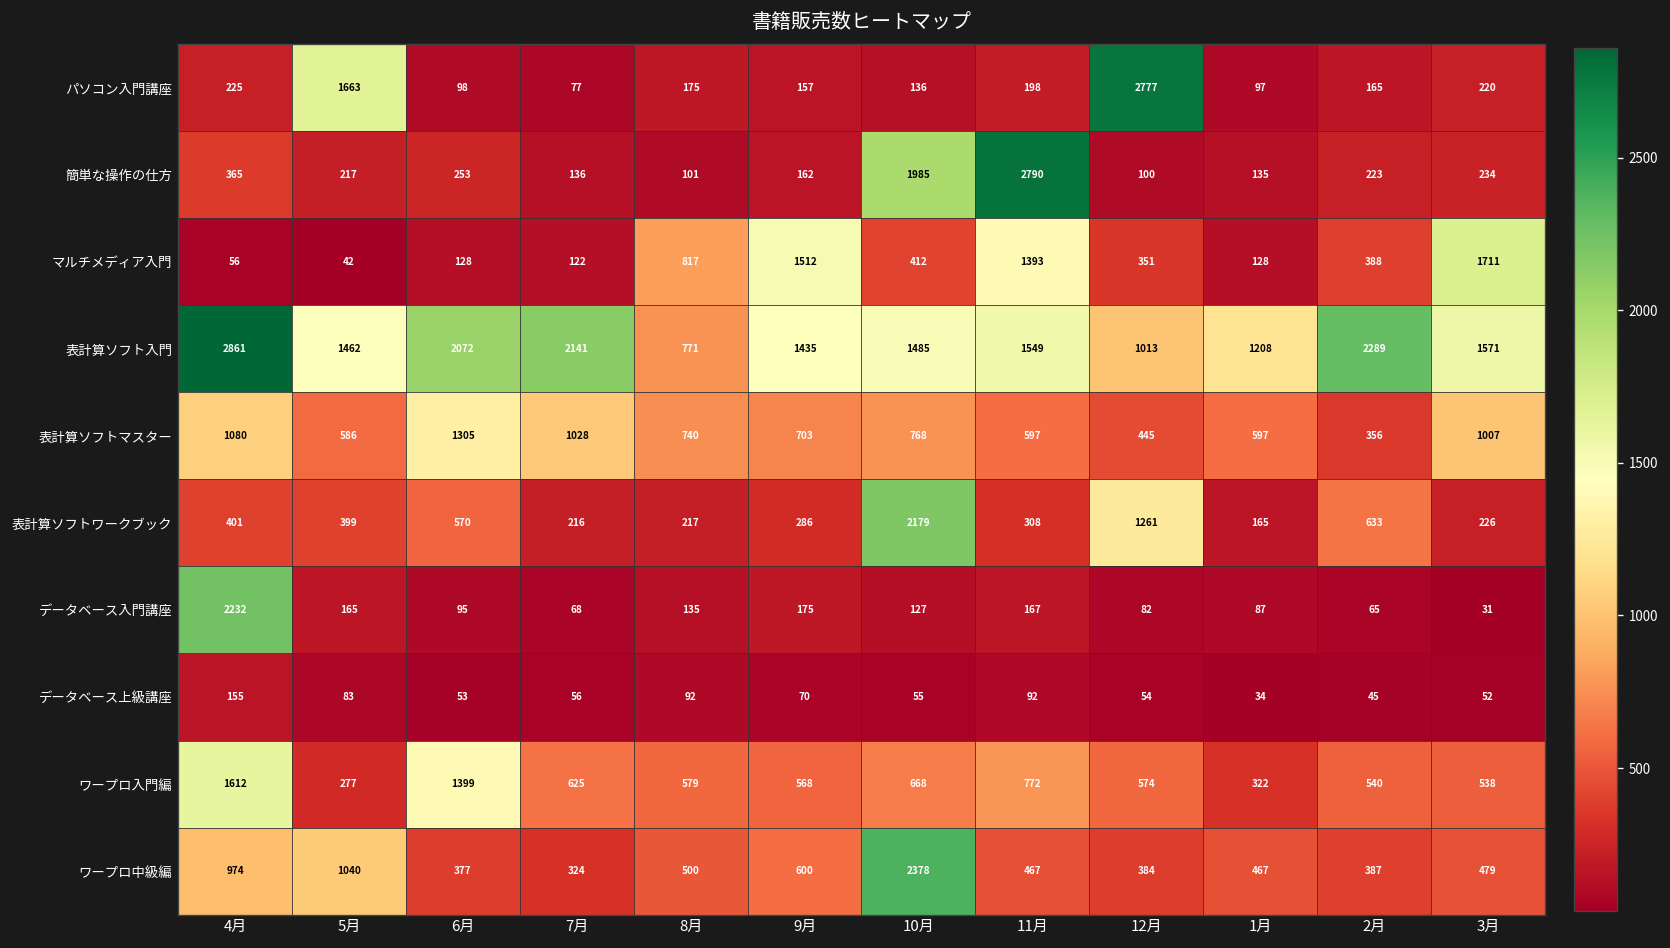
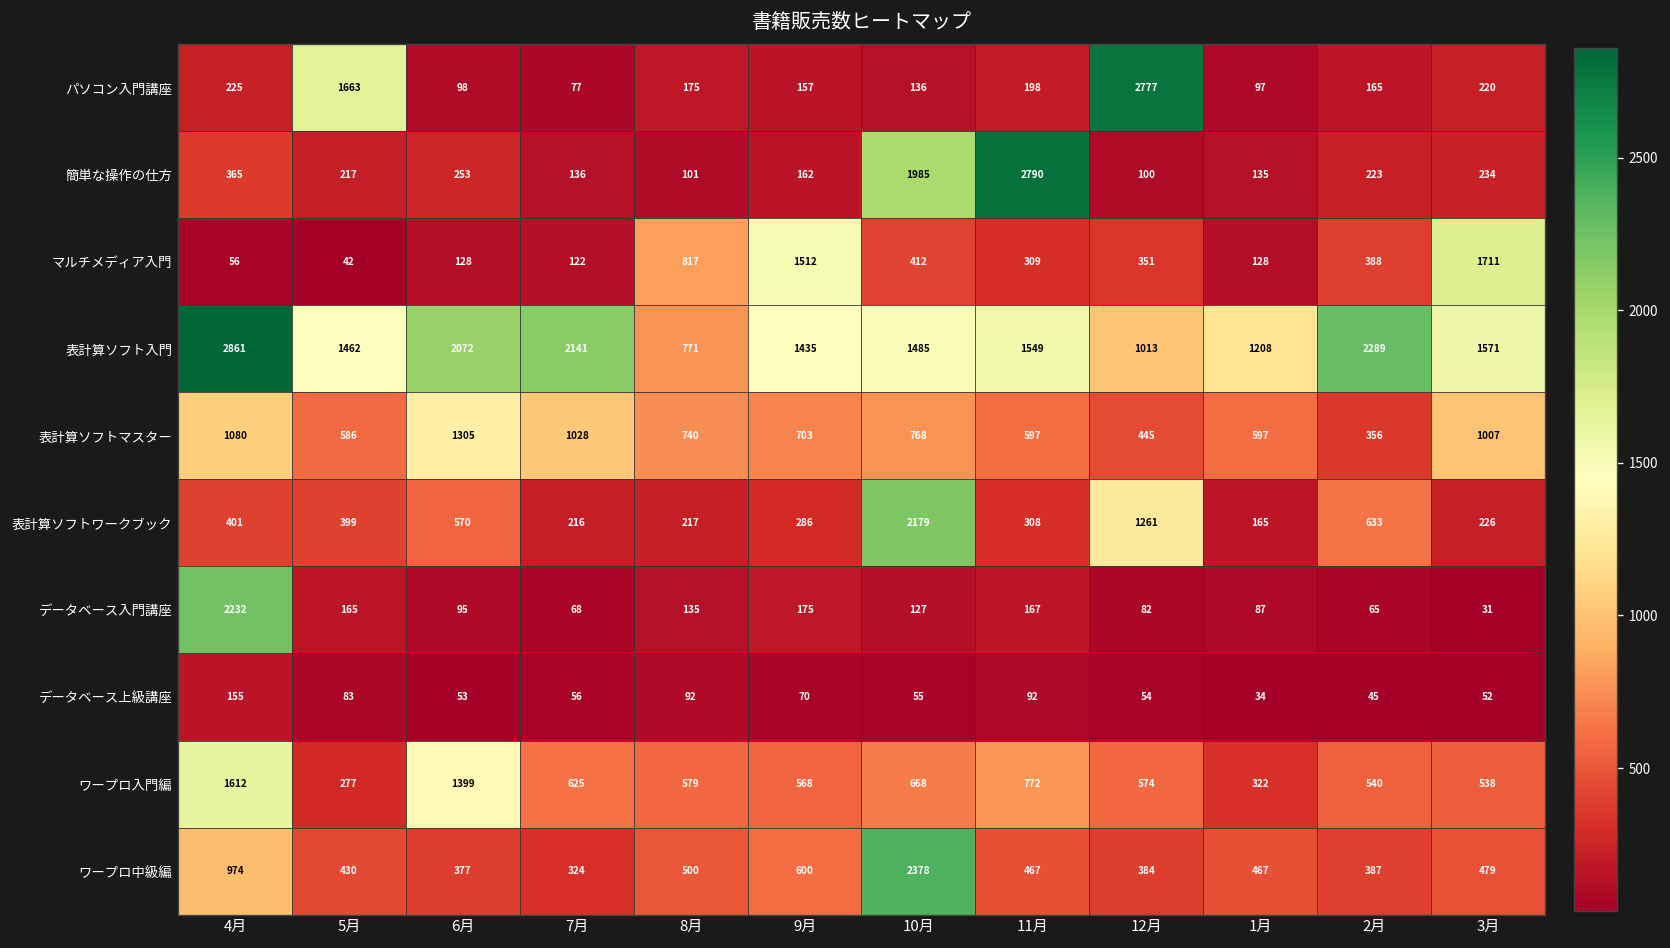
マルチメディア入門, 11月: 1393 -> 309
ワープロ中級編, 5月: 1040 -> 430
